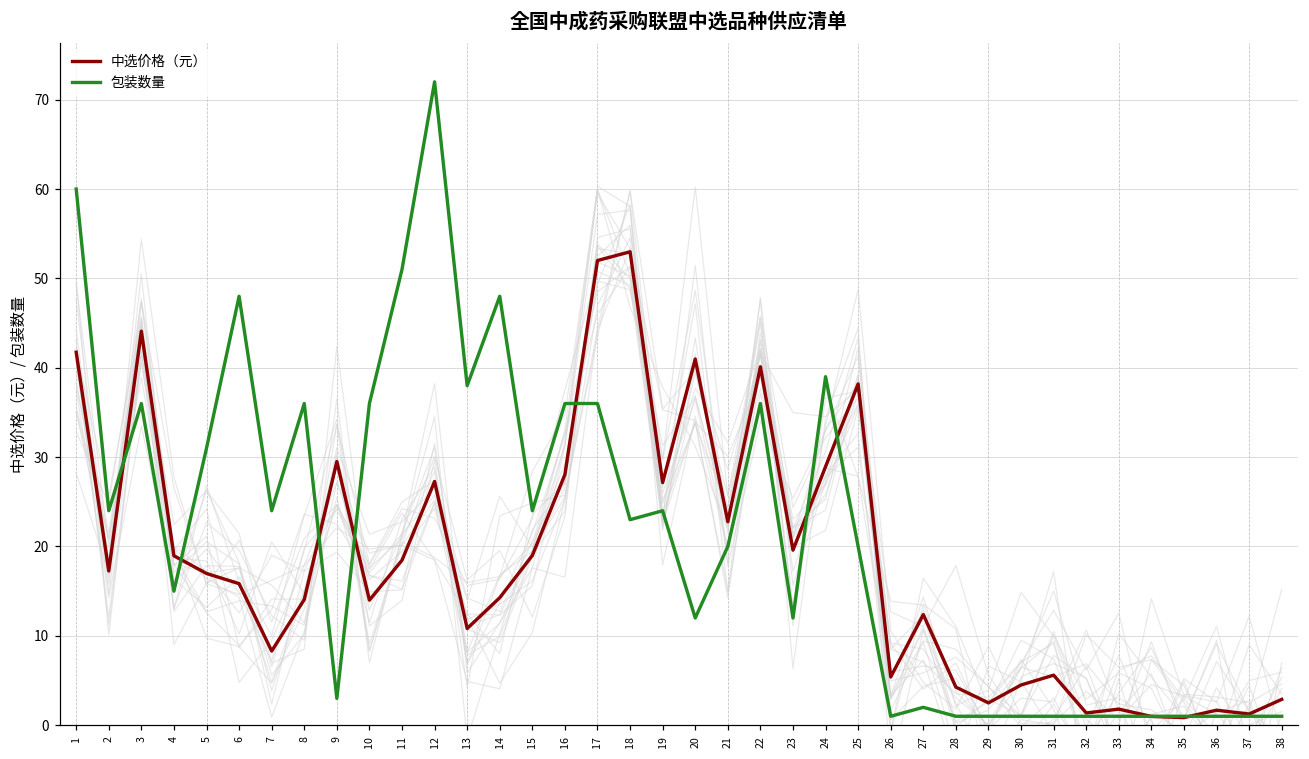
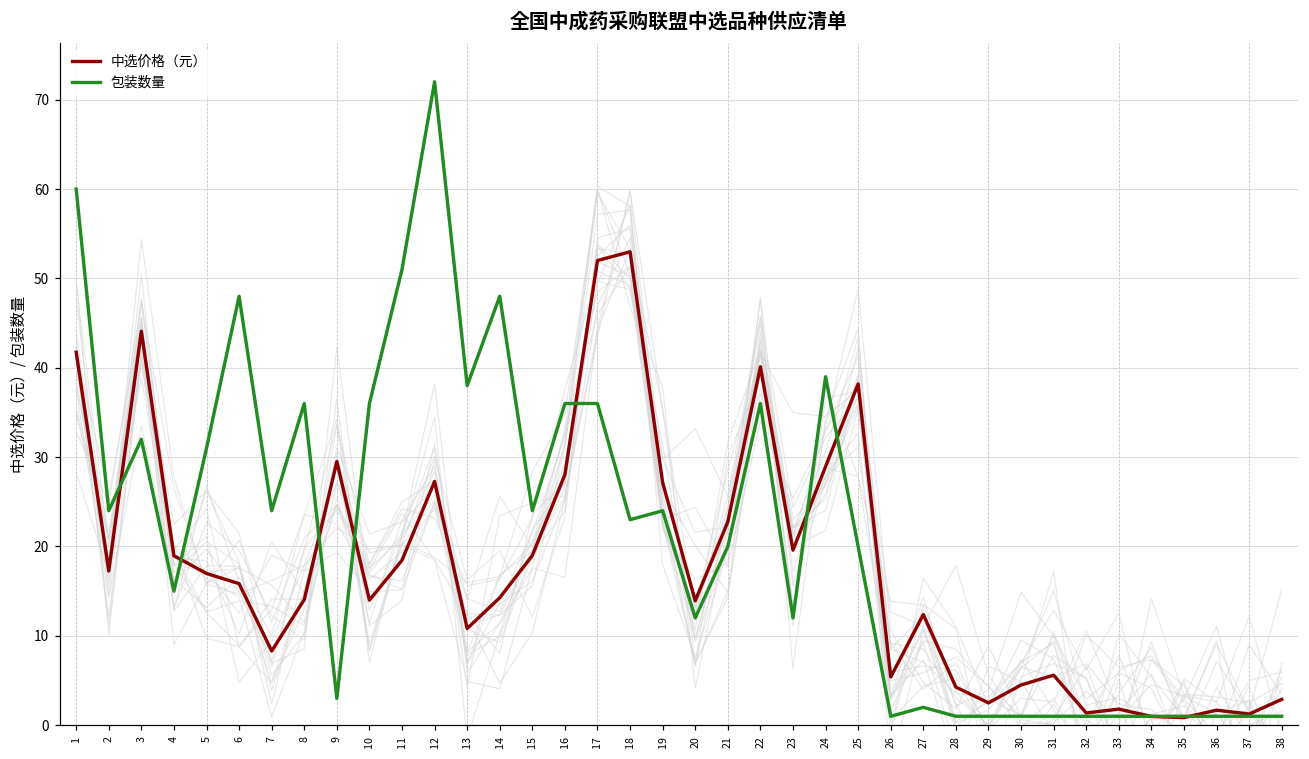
包装数量, 3: 36 -> 32
中选价格（元）, 20: 41 -> 14
